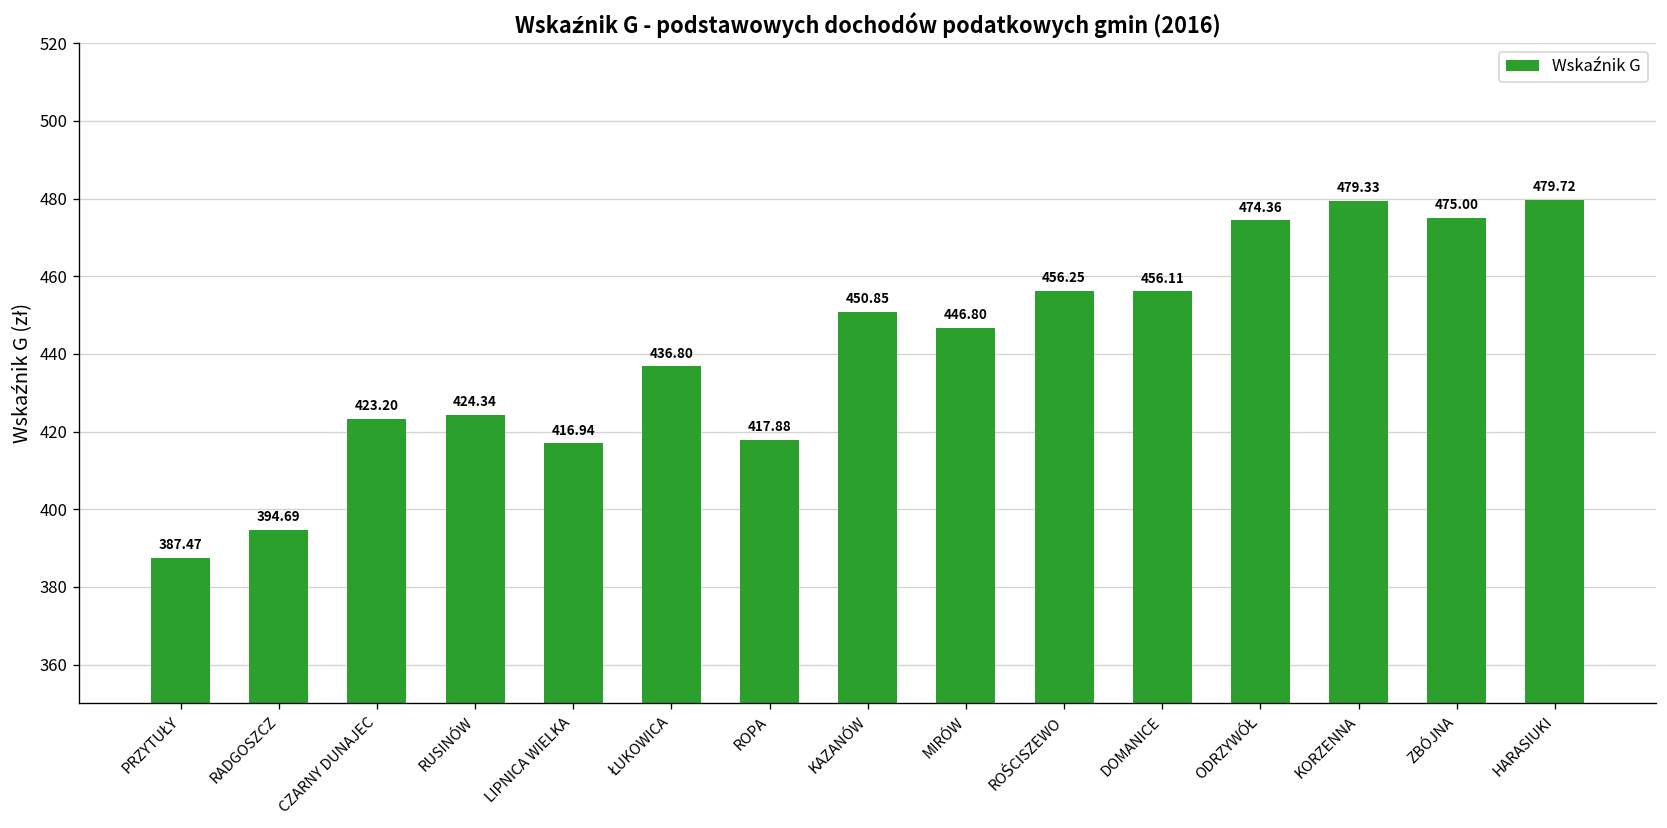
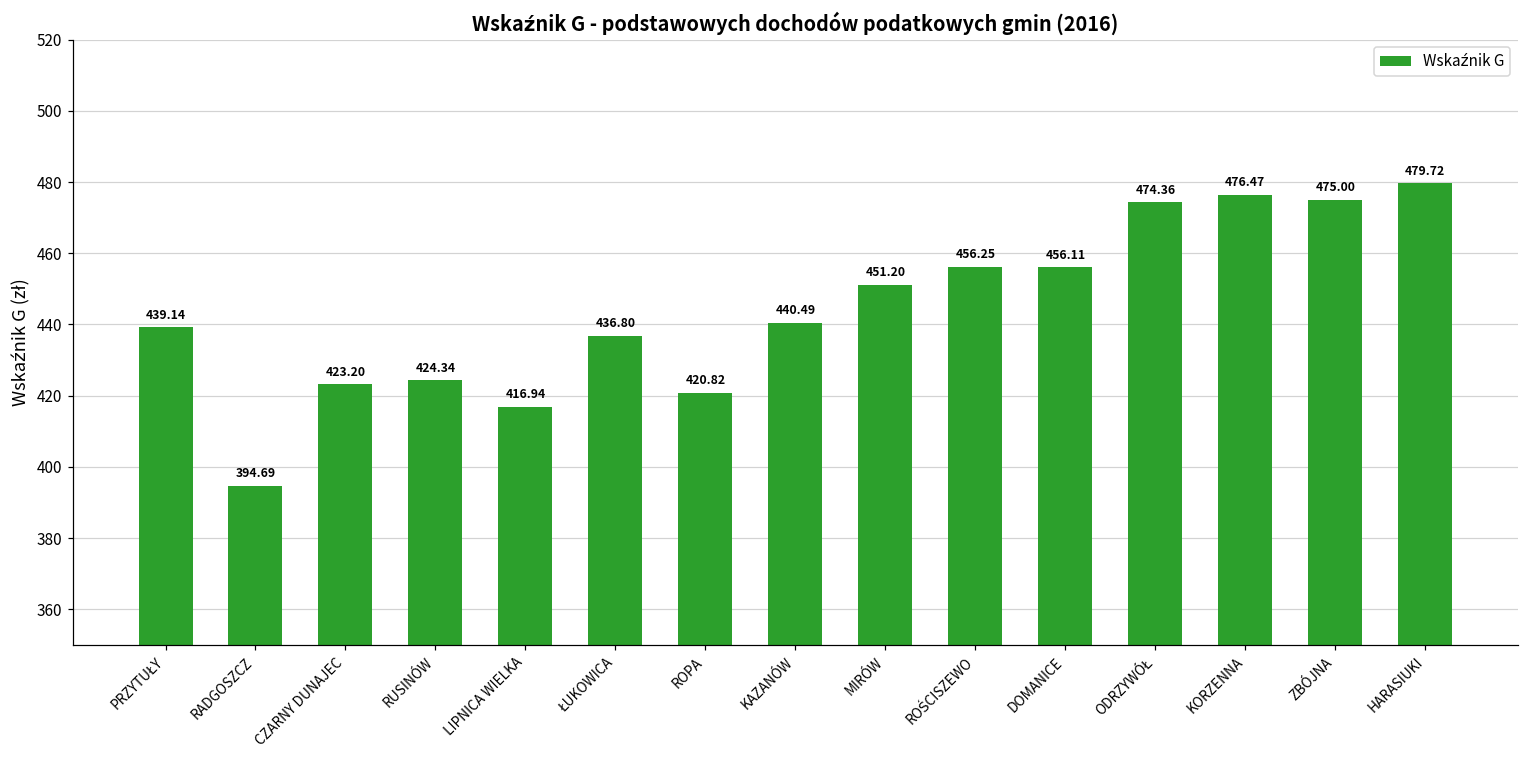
PRZYTUŁY: 387.47 -> 439.14
ROPA: 417.88 -> 420.82
KAZANÓW: 450.85 -> 440.49
MIRÓW: 446.80 -> 451.20
KORZENNA: 479.33 -> 476.47
